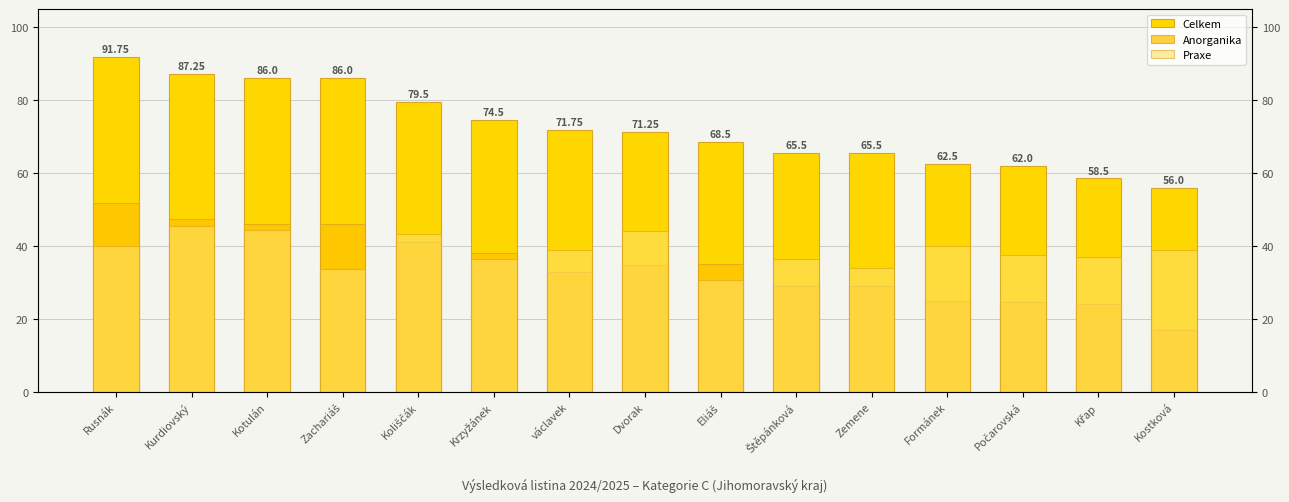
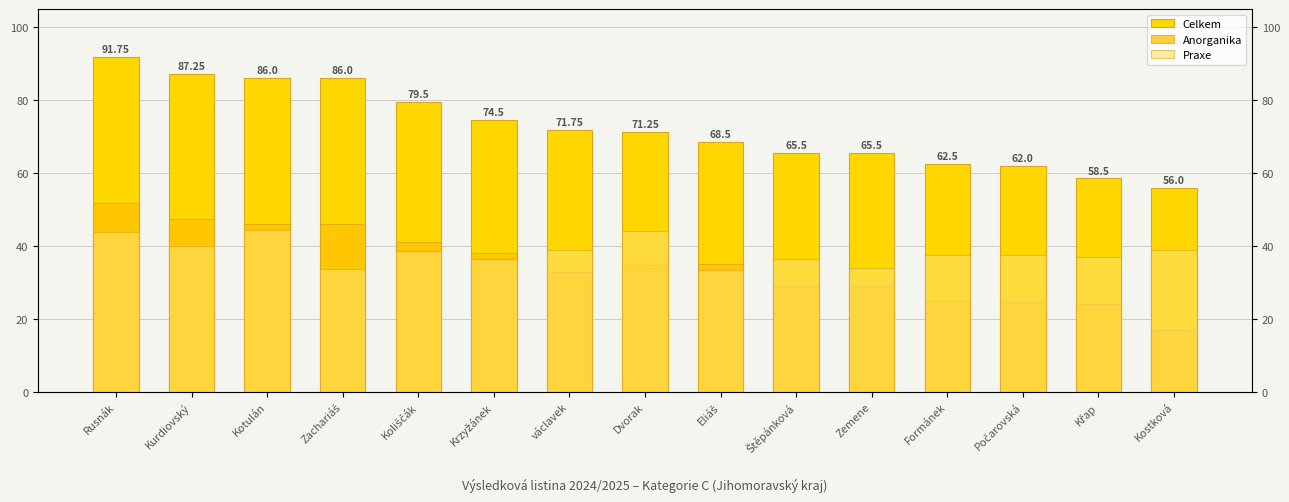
Praxe, Rusnák: 40 -> 44
Praxe, Kurdiovský: 45 -> 40
Praxe, Koliščák: 43 -> 39
Praxe, Eliáš: 31 -> 34
Praxe, Formánek: 40 -> 38
